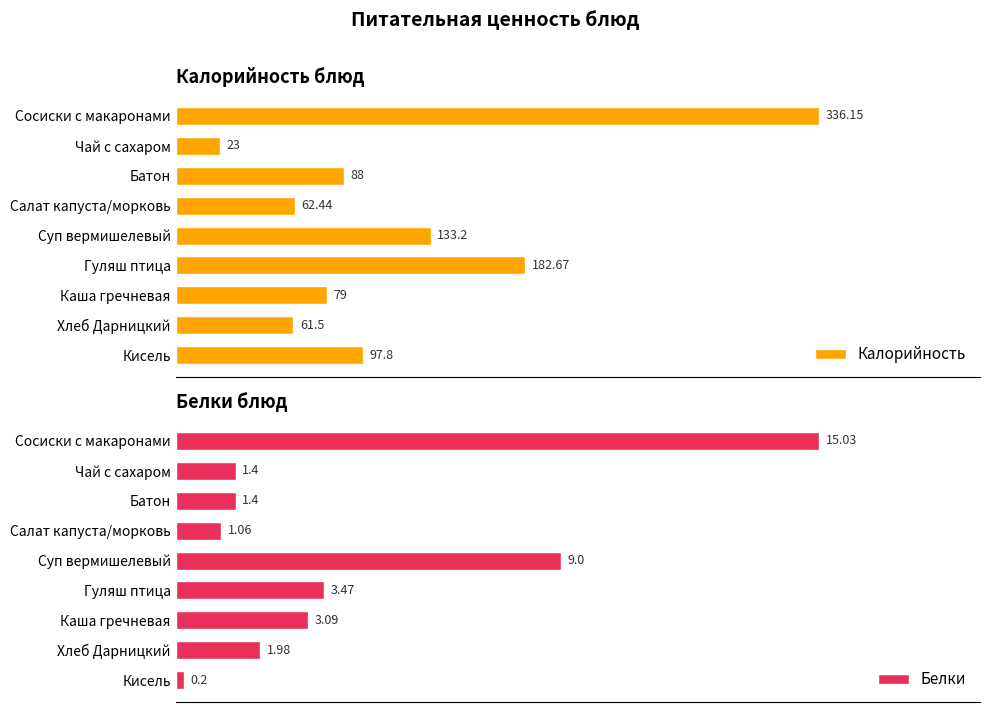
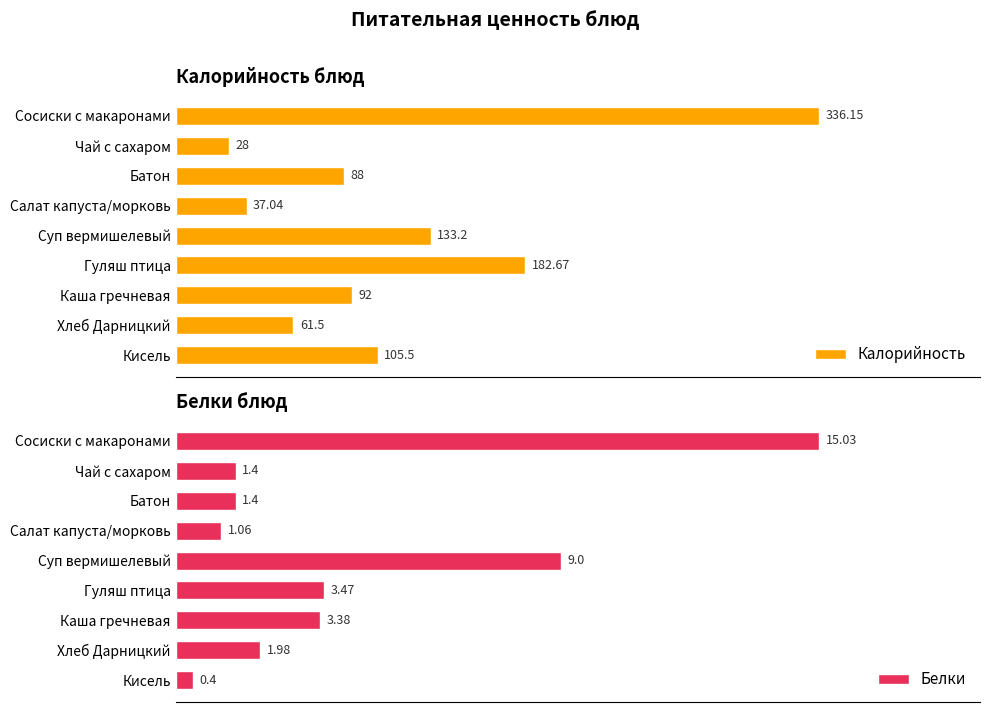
Калорийность блюд, Чай с сахаром: 23 -> 28
Калорийность блюд, Салат капуста/морковь: 62.44 -> 37.04
Калорийность блюд, Каша гречневая: 79 -> 92
Калорийность блюд, Кисель: 97.8 -> 105.5
Белки блюд, Каша гречневая: 3.09 -> 3.38
Белки блюд, Кисель: 0.2 -> 0.4
